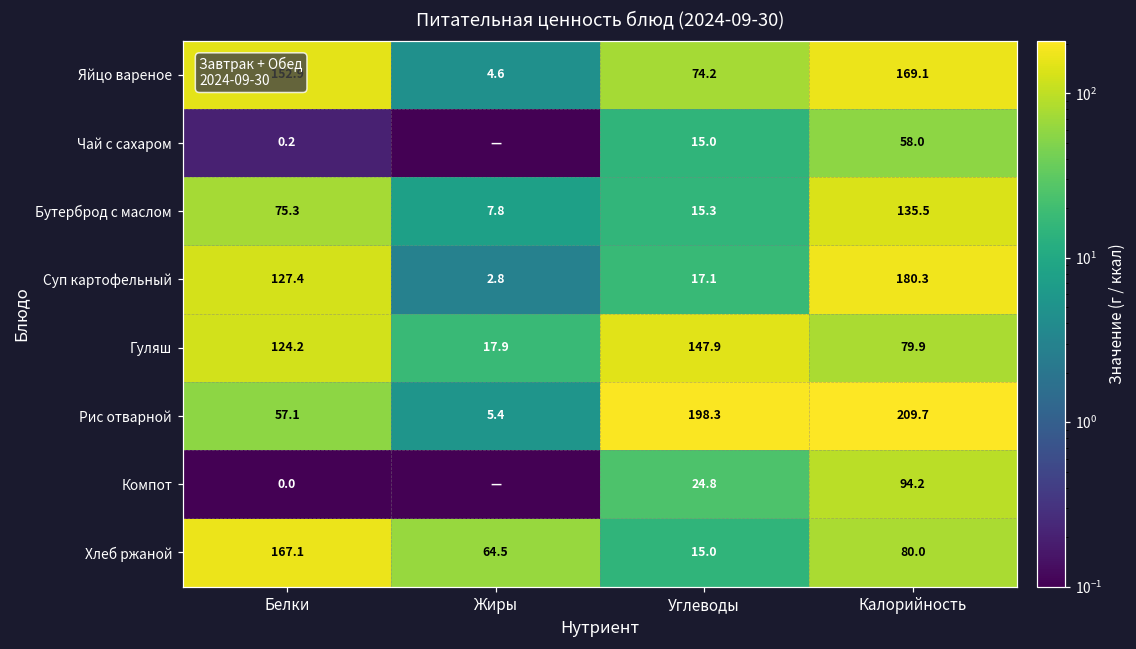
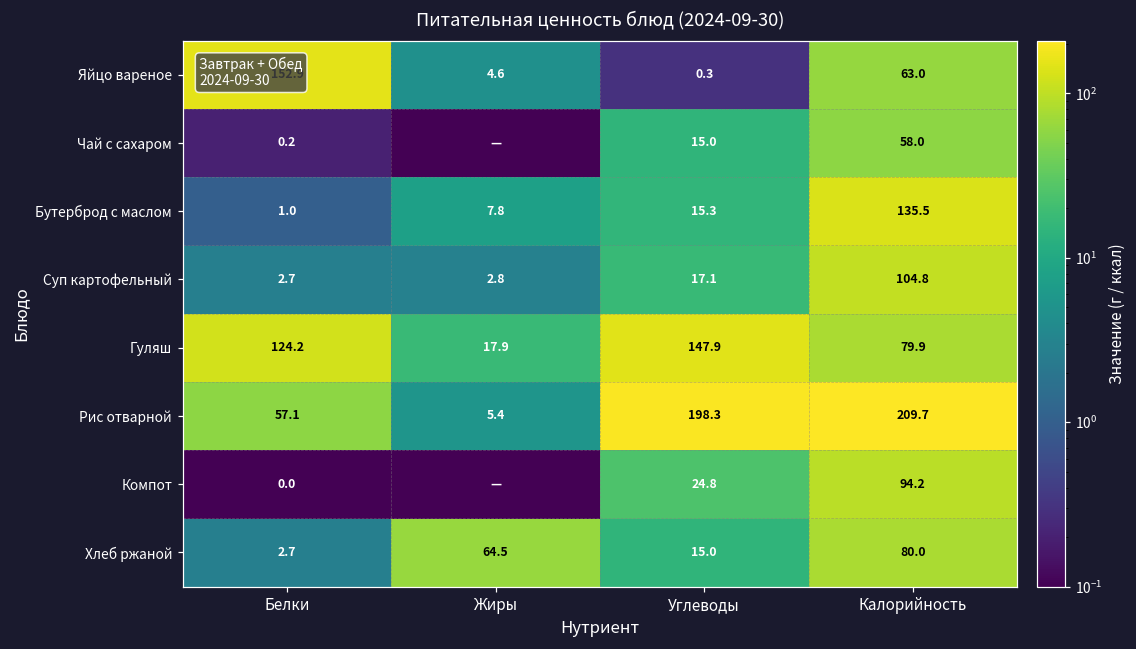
Яйцо вареное, Углеводы: 74.2 -> 0.3
Яйцо вареное, Калорийность: 169.1 -> 63.0
Бутерброд с маслом, Белки: 75.3 -> 1.0
Суп картофельный, Белки: 127.4 -> 2.7
Суп картофельный, Калорийность: 180.3 -> 104.8
Хлеб ржаной, Белки: 167.1 -> 2.7
